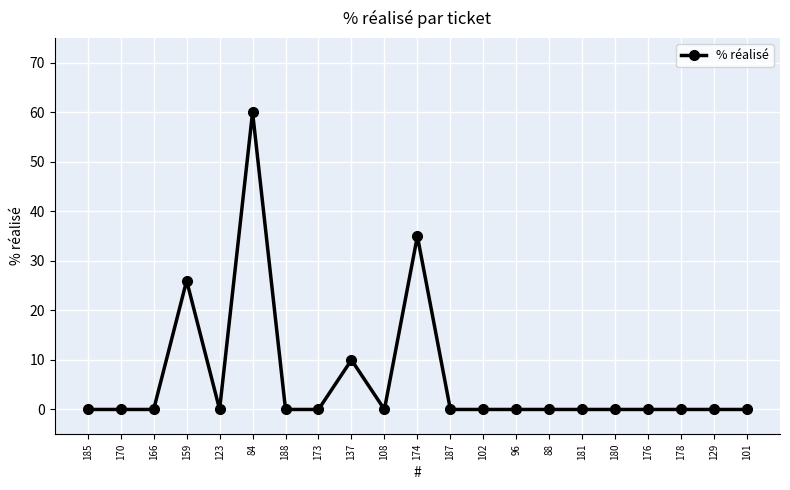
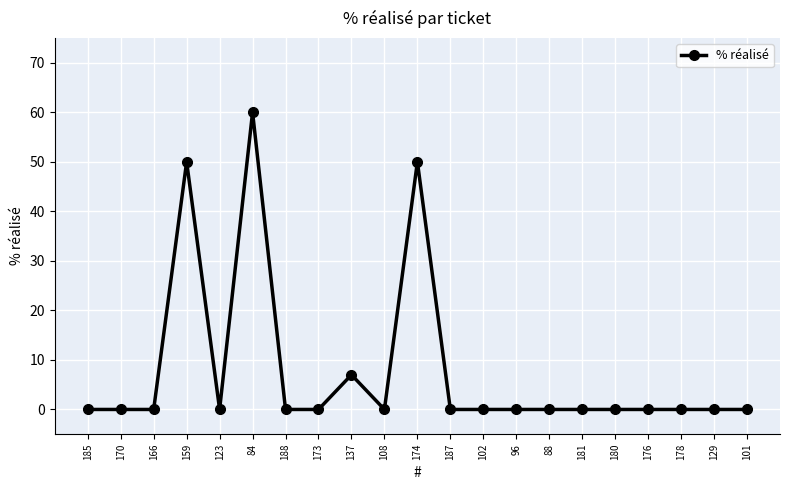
159: 26 -> 50
137: 10 -> 7
174: 35 -> 50
